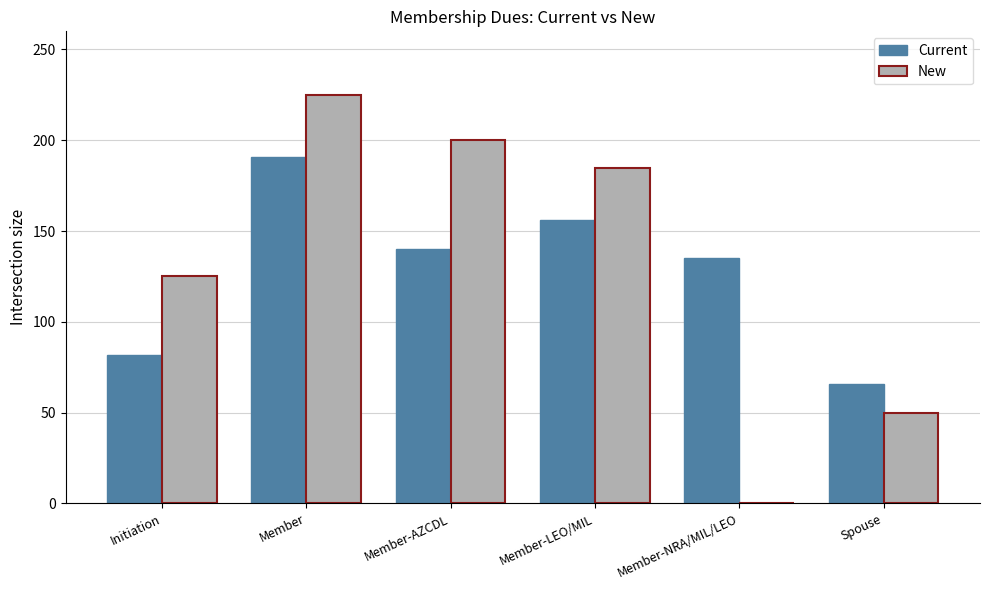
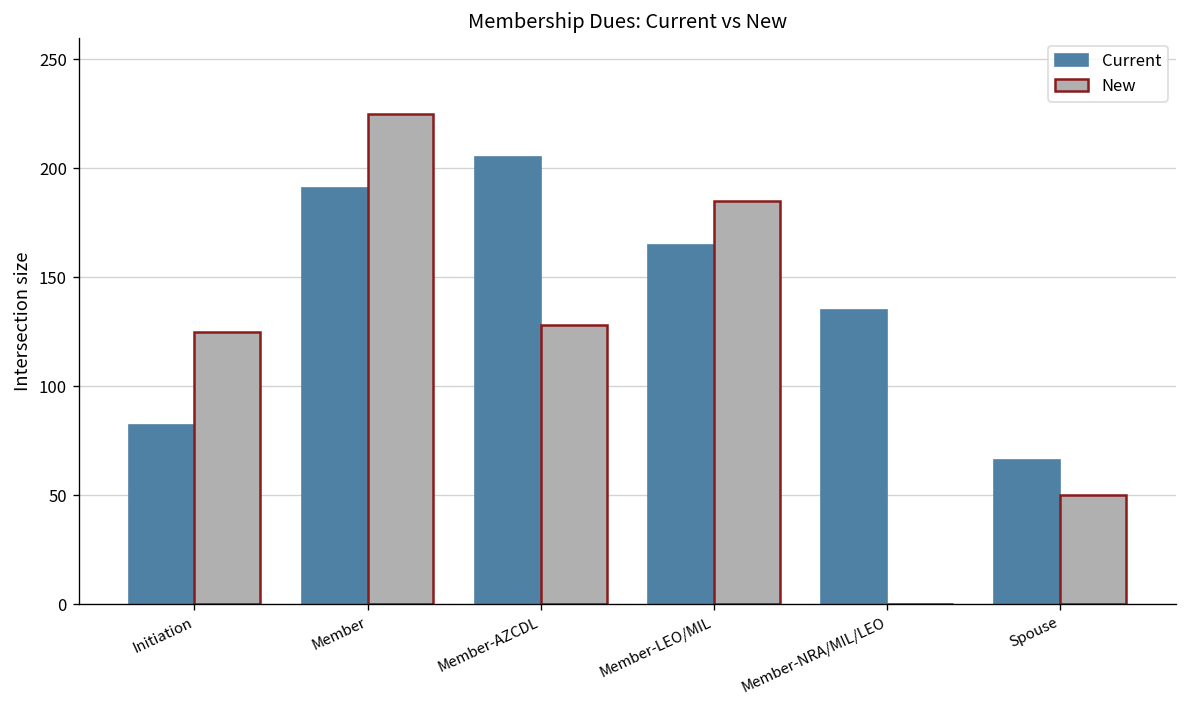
Current, Member-AZCDL: 140 -> 205
New, Member-AZCDL: 200 -> 128
Current, Member-LEO/MIL: 156 -> 165
